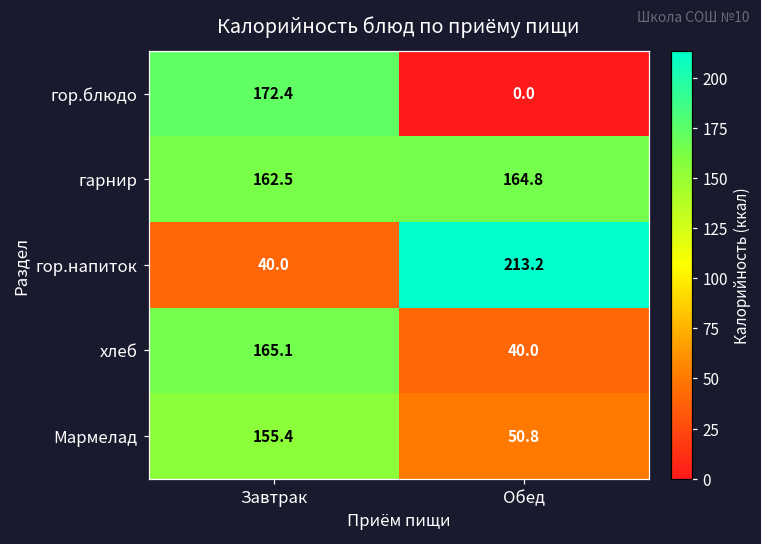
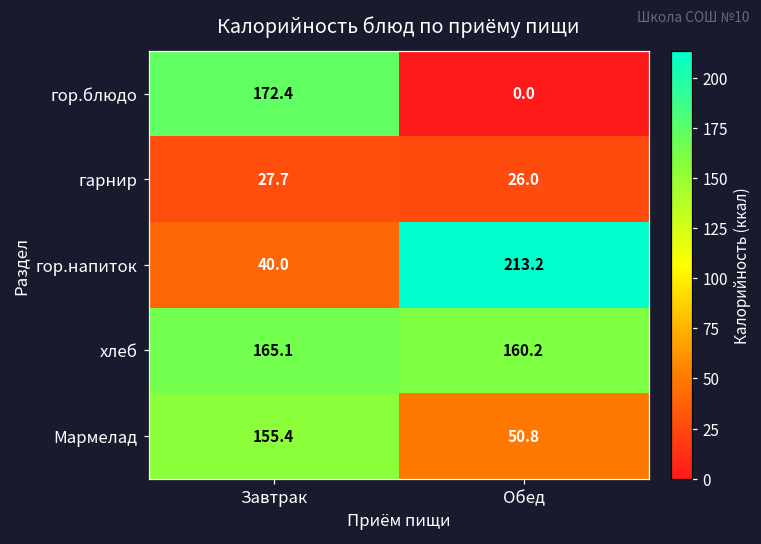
гарнир, Завтрак: 162.5 -> 27.7
гарнир, Обед: 164.8 -> 26.0
хлеб, Обед: 40.0 -> 160.2
